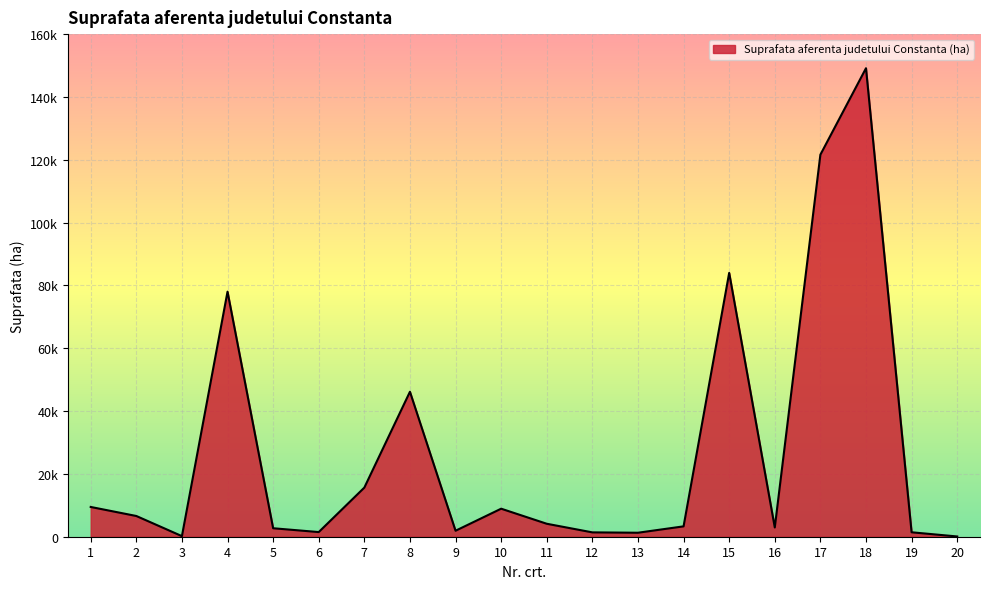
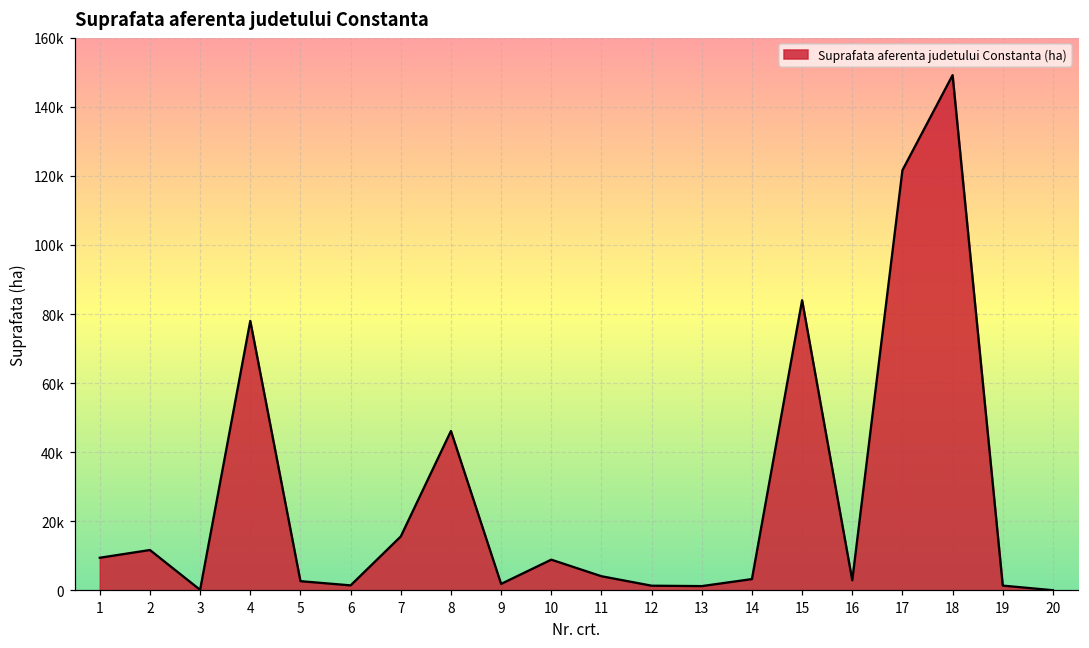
2: 7000 -> 12000
